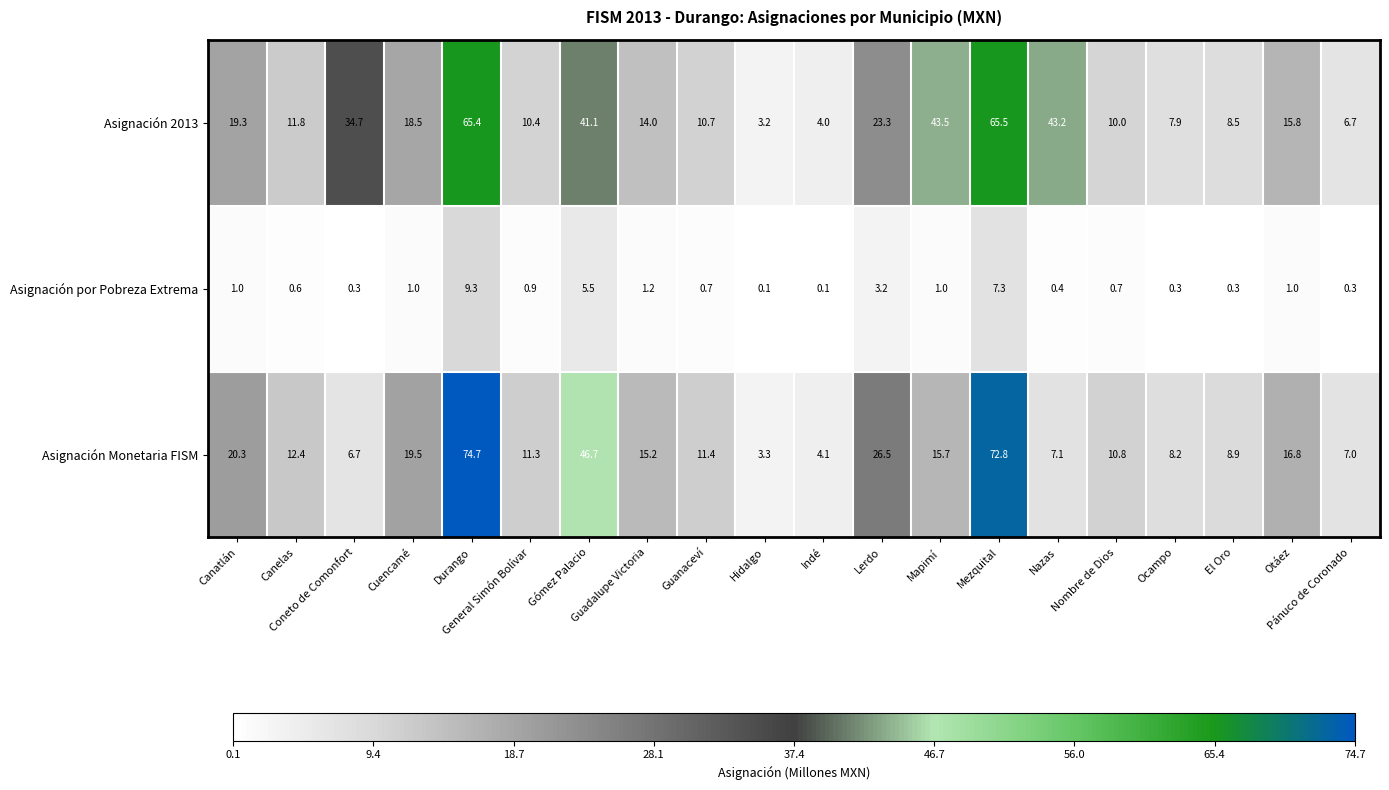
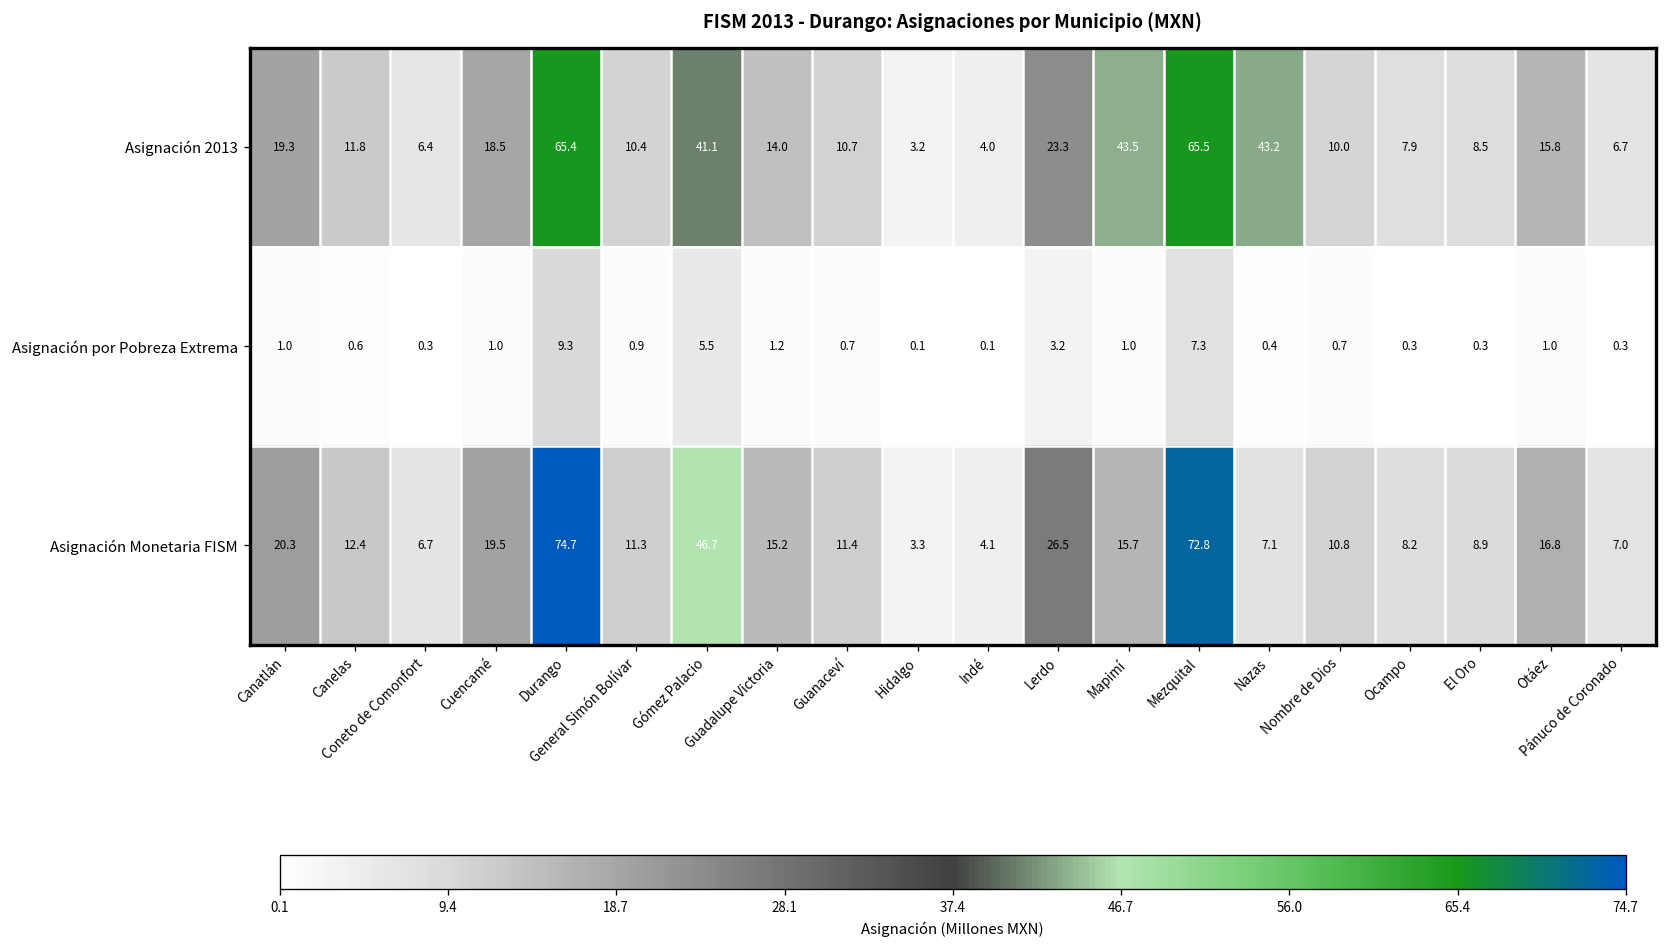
Asignación 2013, Coneto de Comonfort: 34.7 -> 6.4
